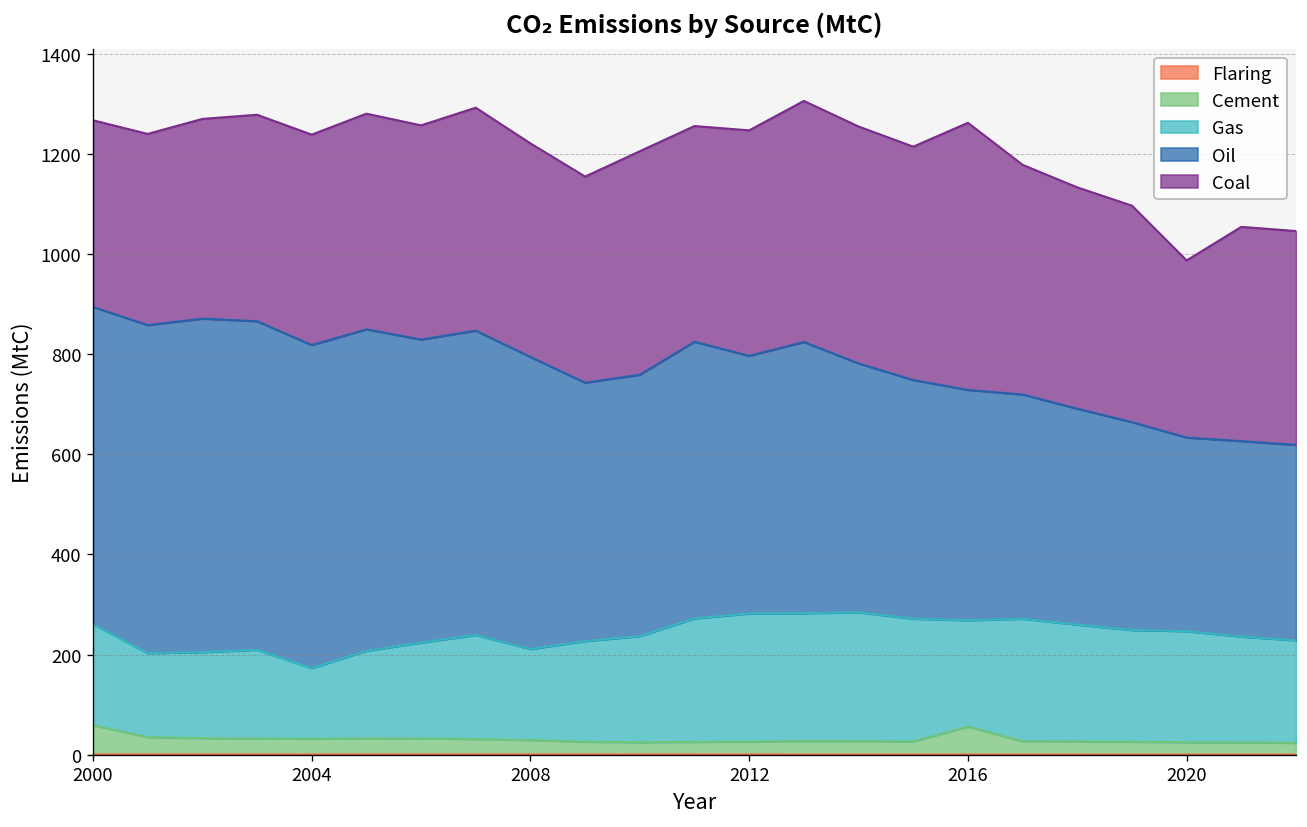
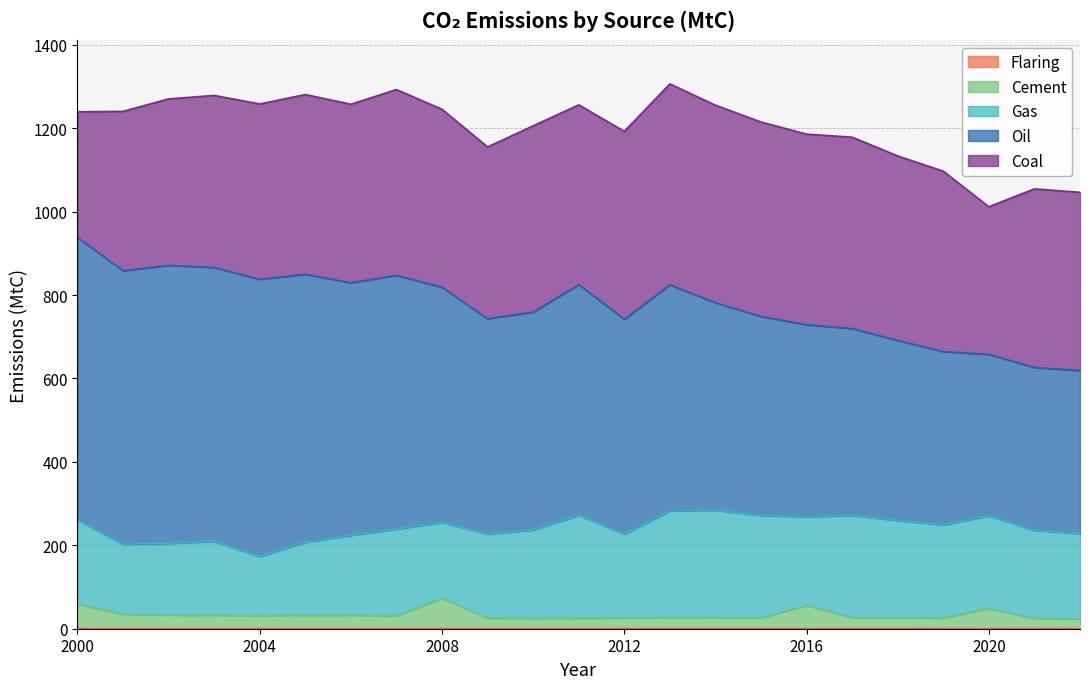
Oil, 2000: 630 -> 680
Coal, 2000: 370 -> 300
Oil, 2004: 650 -> 660
Cement, 2008: 30 -> 70
Oil, 2008: 580 -> 560
Gas, 2012: 260 -> 200
Coal, 2016: 530 -> 460
Cement, 2020: 20 -> 50
